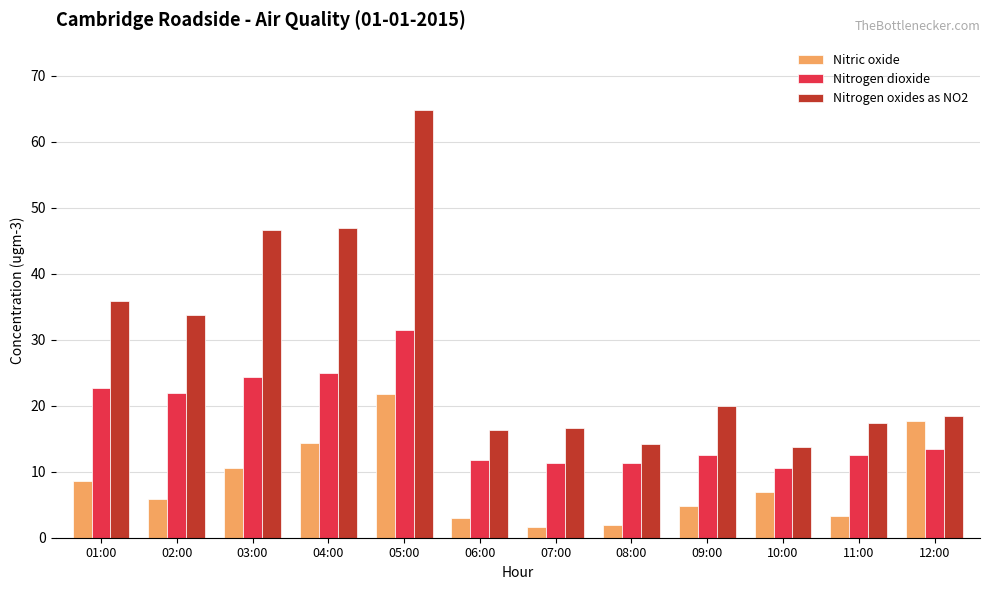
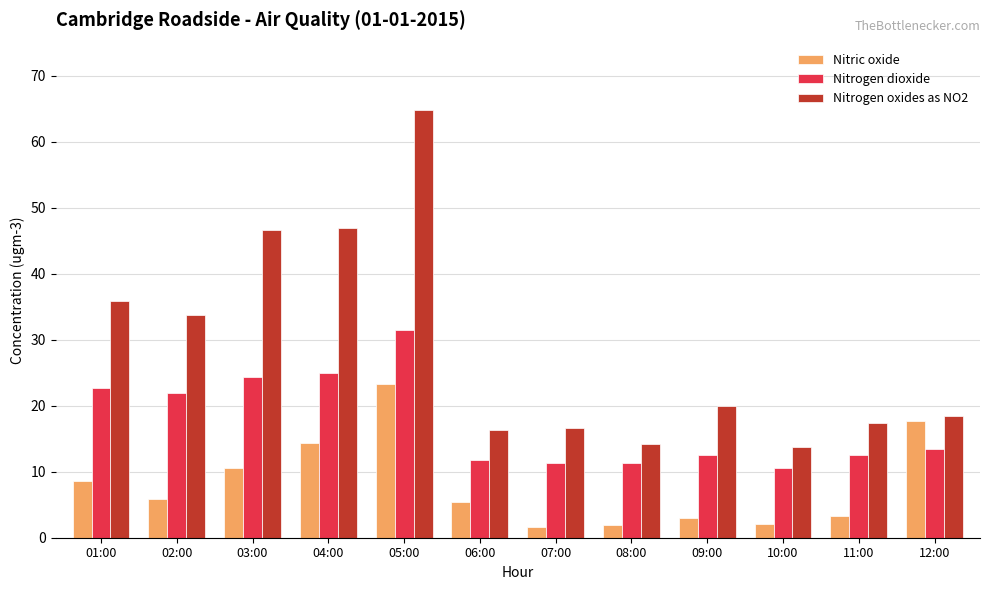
Nitric oxide, 05:00: 22 -> 23
Nitric oxide, 06:00: 3 -> 5
Nitric oxide, 09:00: 5 -> 3
Nitric oxide, 10:00: 7 -> 2
